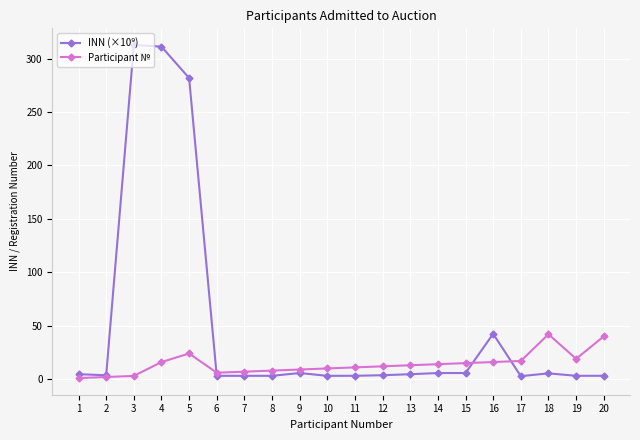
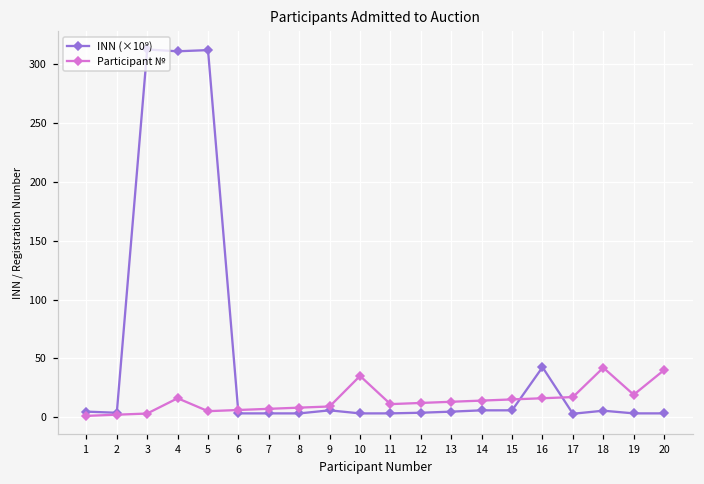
INN (×10⁹), 5: 282 -> 312
Participant №, 5: 24 -> 5
Participant №, 10: 10 -> 35
